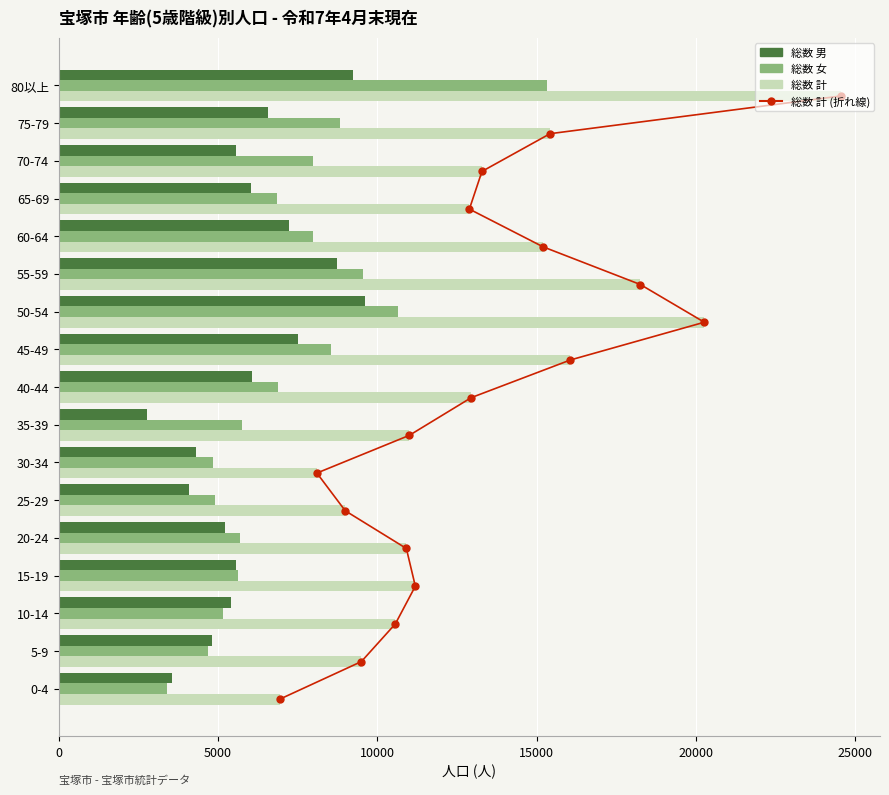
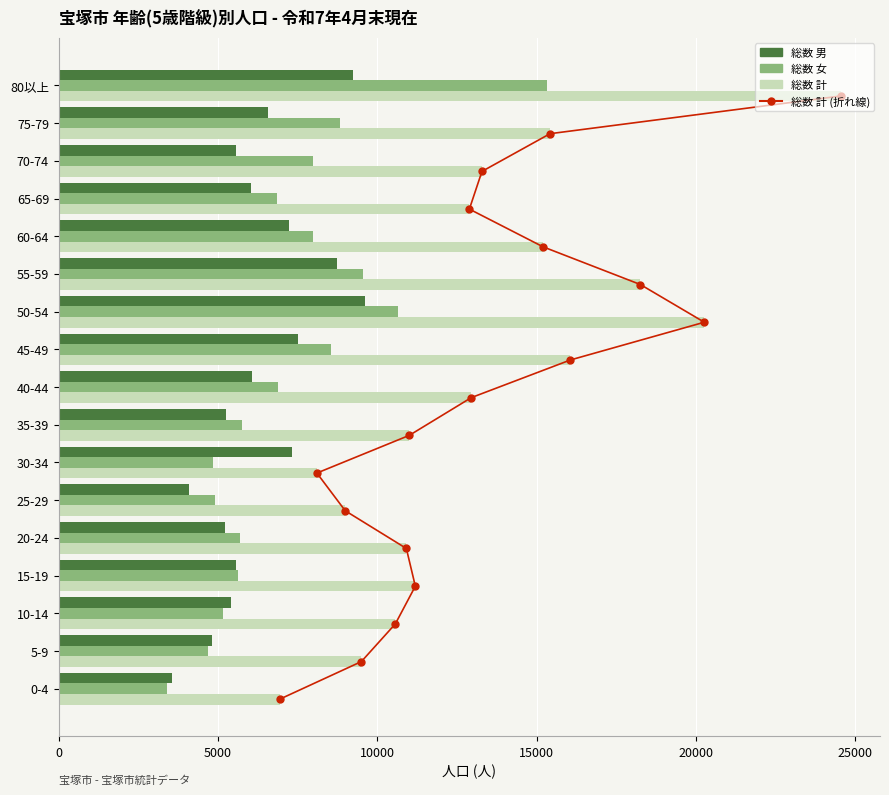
総数 男, 35-39: 2800 -> 5200
総数 男, 30-34: 4300 -> 7300
